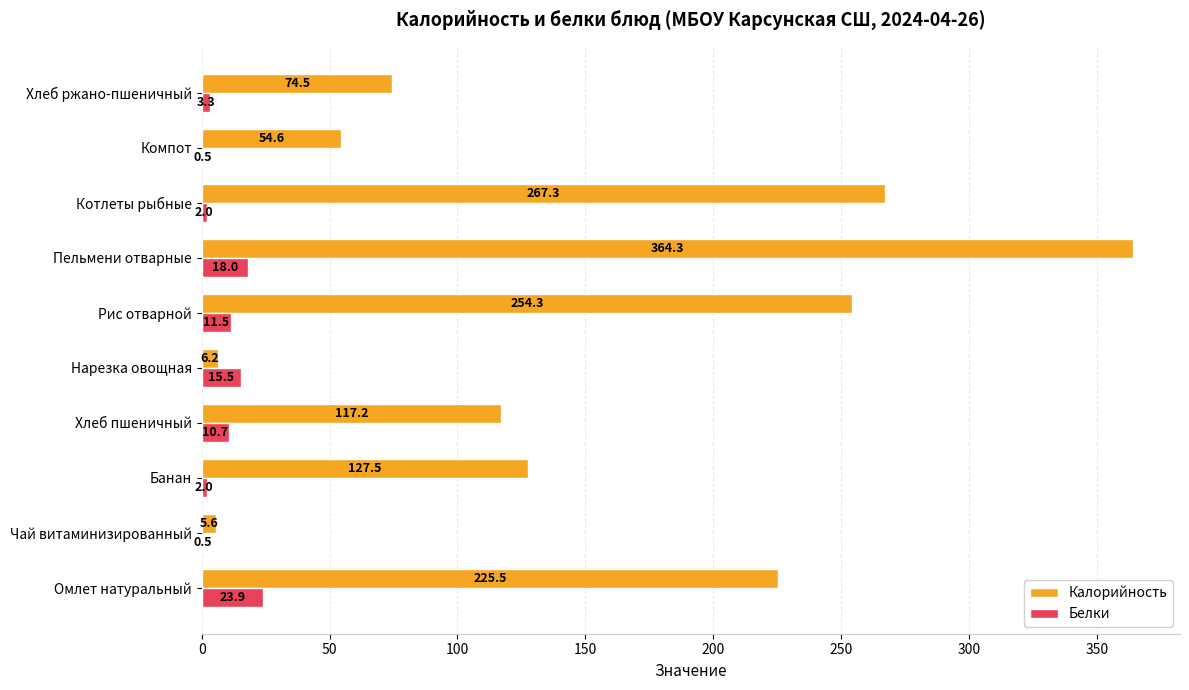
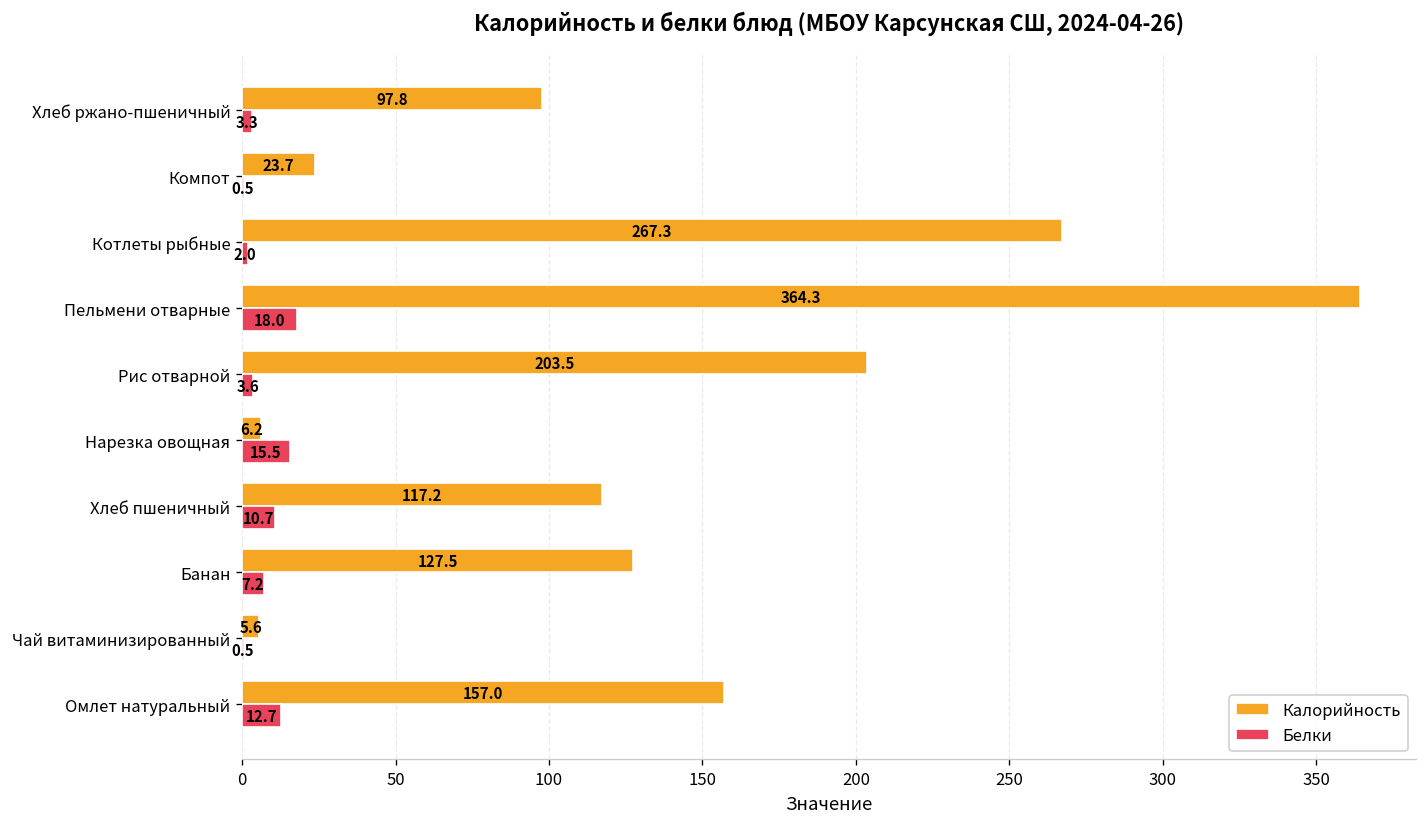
Калорийность, Хлеб ржано-пшеничный: 74.5 -> 97.8
Калорийность, Компот: 54.6 -> 23.7
Калорийность, Рис отварной: 254.3 -> 203.5
Белки, Рис отварной: 11.5 -> 3.6
Белки, Банан: 2.0 -> 7.2
Калорийность, Омлет натуральный: 225.5 -> 157.0
Белки, Омлет натуральный: 23.9 -> 12.7
